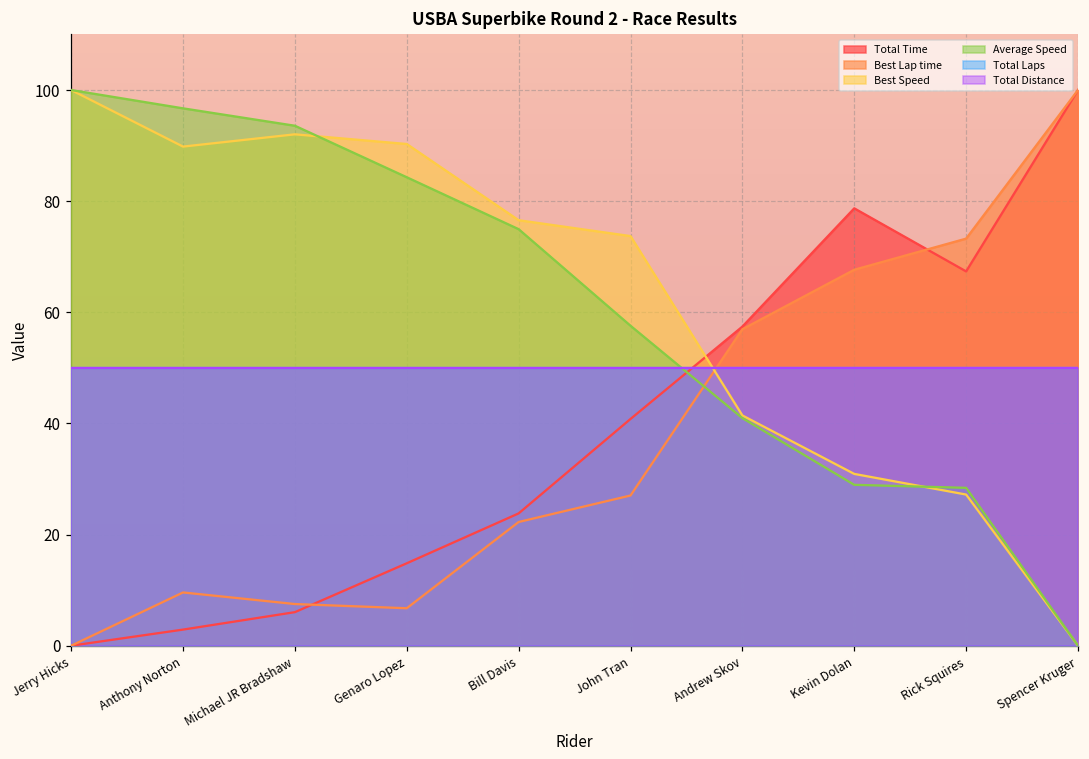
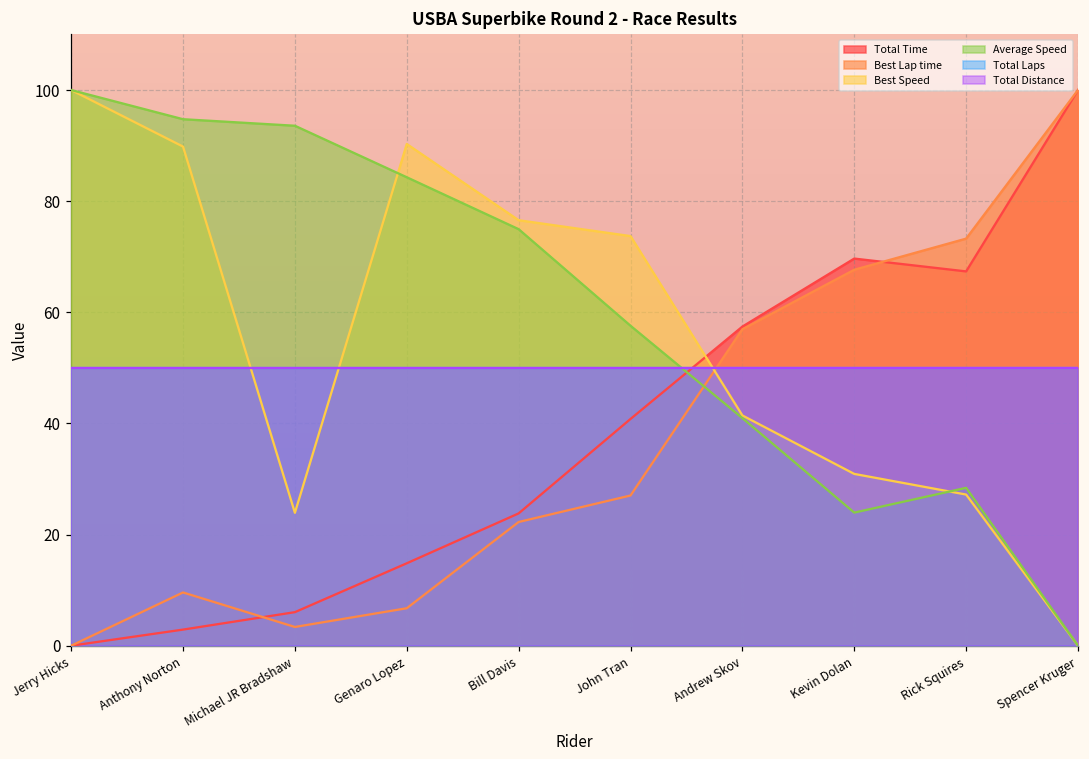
Average Speed, Anthony Norton: 97 -> 95
Best Lap time, Michael JR Bradshaw: 7 -> 3
Best Speed, Michael JR Bradshaw: 92 -> 24
Total Time, Kevin Dolan: 79 -> 70
Average Speed, Kevin Dolan: 29 -> 24
